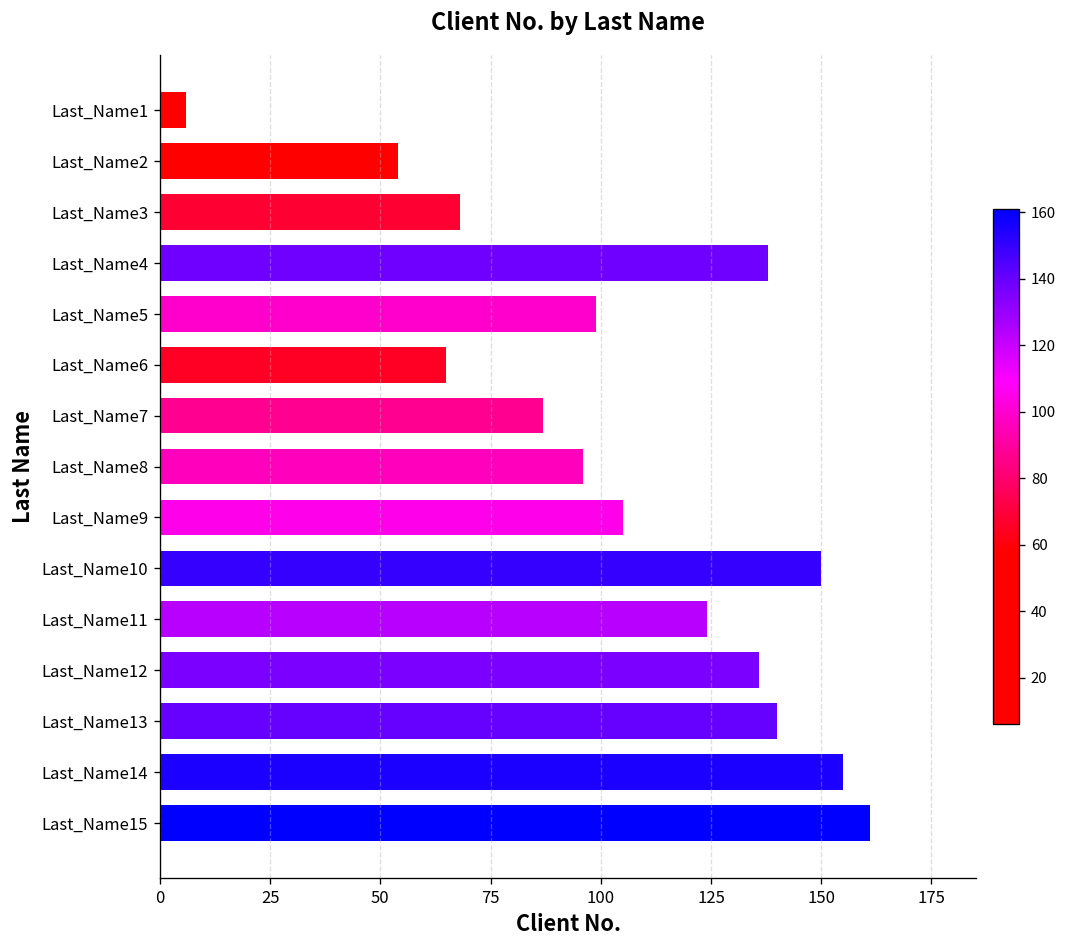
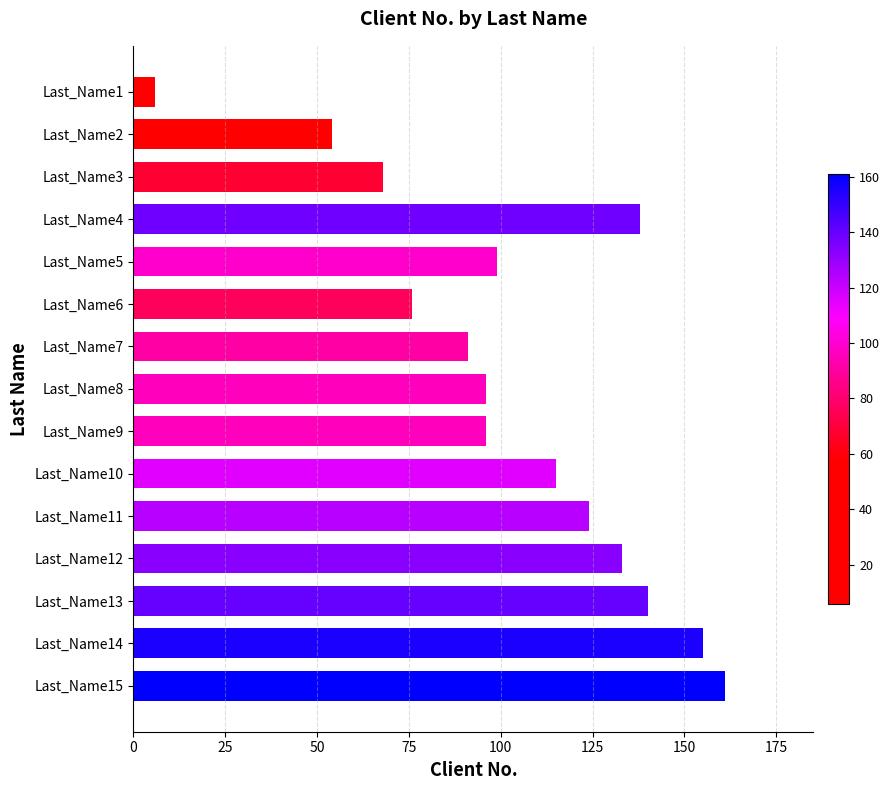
Last_Name6: 65 -> 76
Last_Name7: 87 -> 91
Last_Name9: 105 -> 96
Last_Name10: 150 -> 115
Last_Name12: 136 -> 133
